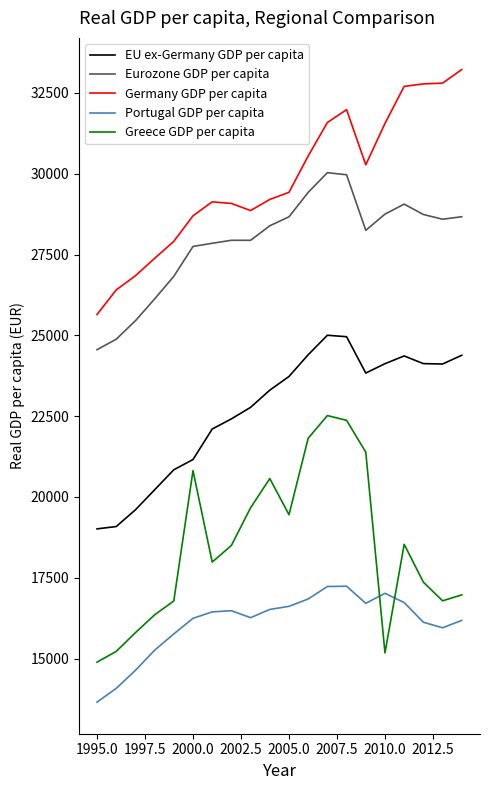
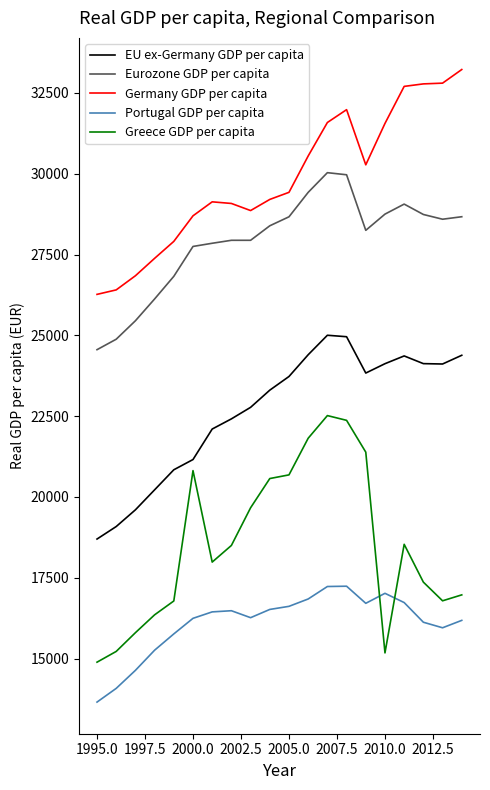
EU ex-Germany GDP per capita, 1995.0: 19000 -> 18700
Germany GDP per capita, 1995.0: 25600 -> 26300
Greece GDP per capita, 2005.0: 19500 -> 20700
